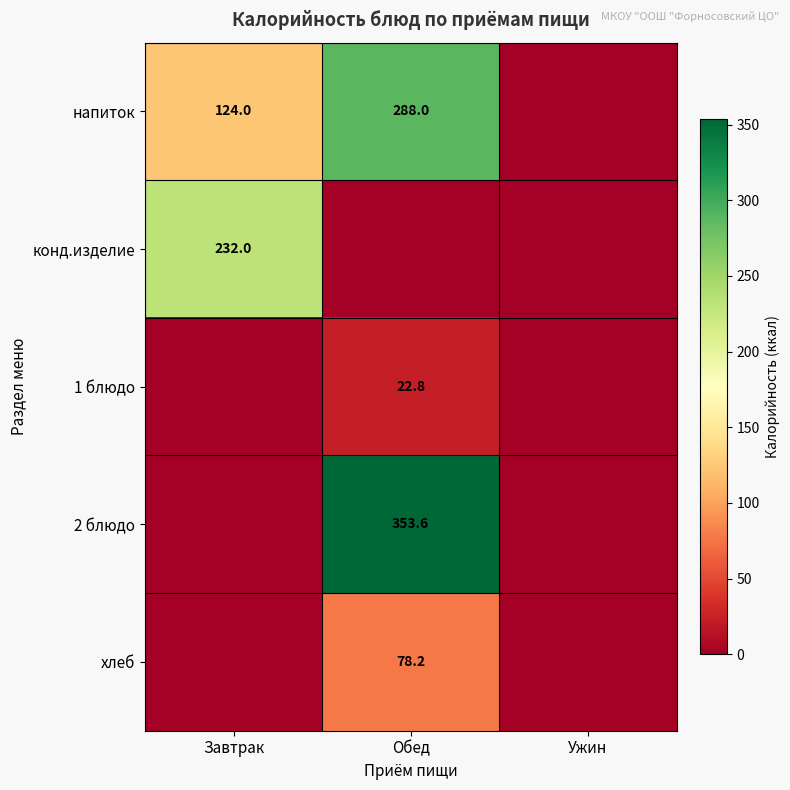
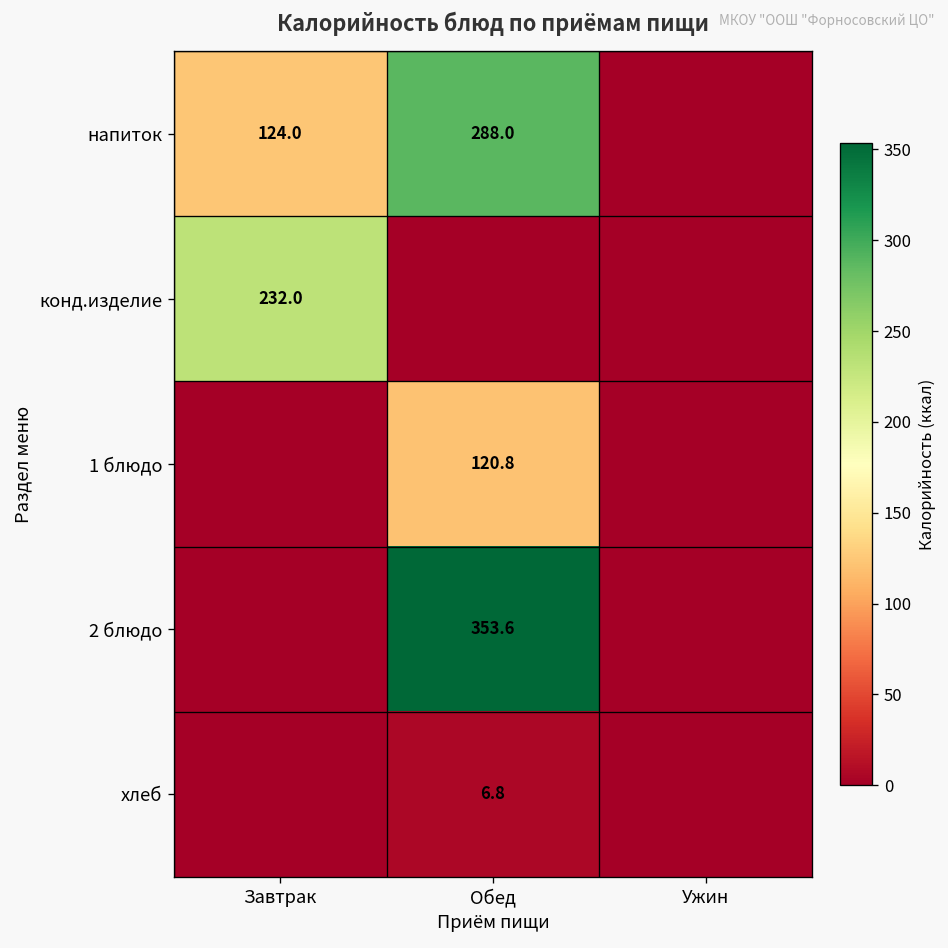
1 блюдо, Обед: 22.8 -> 120.8
хлеб, Обед: 78.2 -> 6.8
